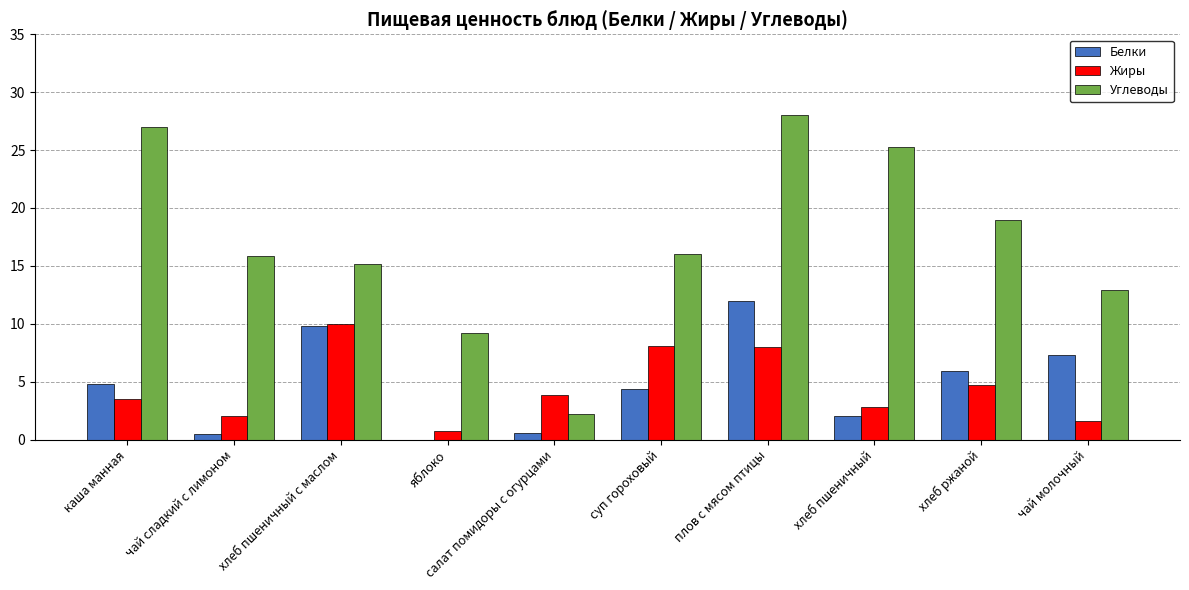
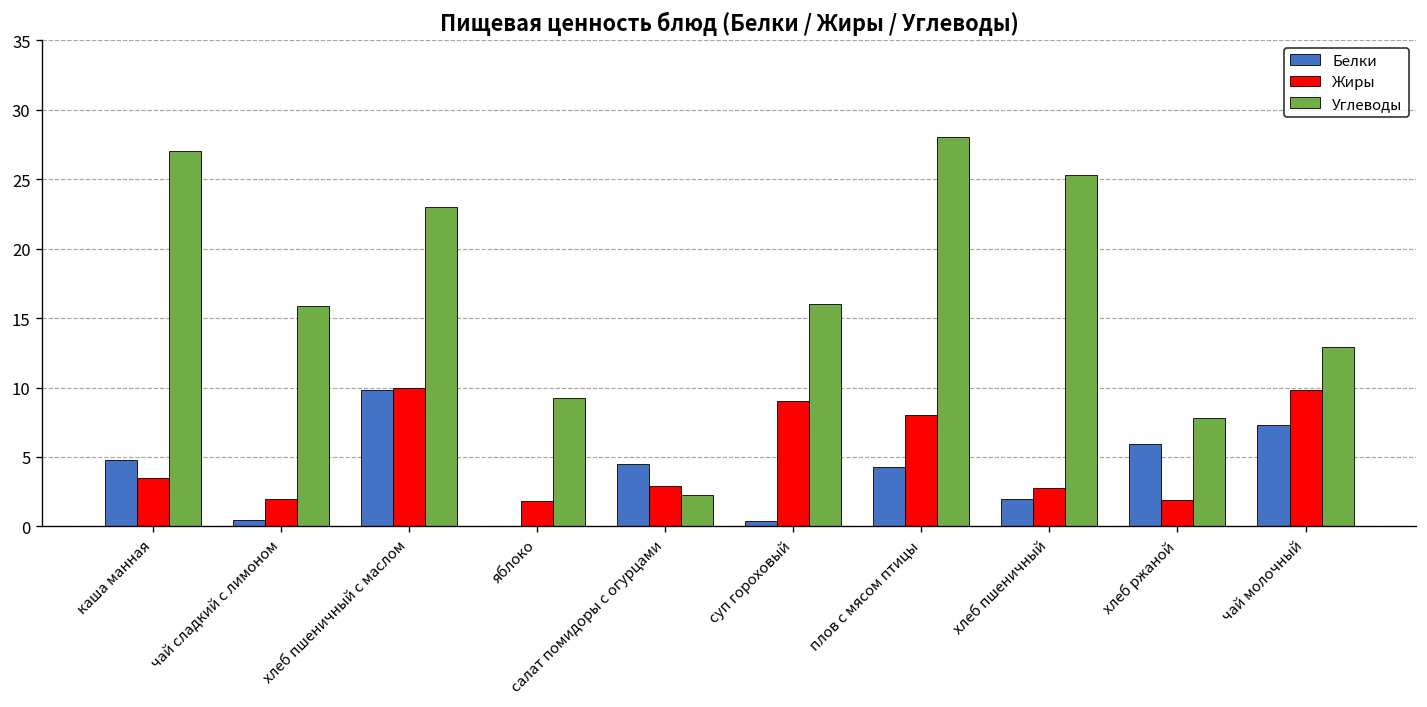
Углеводы, хлеб пшеничный с маслом: 15.1 -> 23.0
Жиры, яблоко: 0.7 -> 1.8
Белки, салат помидоры с огурцами: 0.6 -> 4.5
Жиры, салат помидоры с огурцами: 3.8 -> 2.9
Белки, суп гороховый: 4.3 -> 0.4
Жиры, суп гороховый: 8.1 -> 9.0
Белки, плов с мясом птицы: 12.0 -> 4.3
Жиры, хлеб ржаной: 4.7 -> 1.9
Углеводы, хлеб ржаной: 19.0 -> 7.8
Жиры, чай молочный: 1.6 -> 9.8
